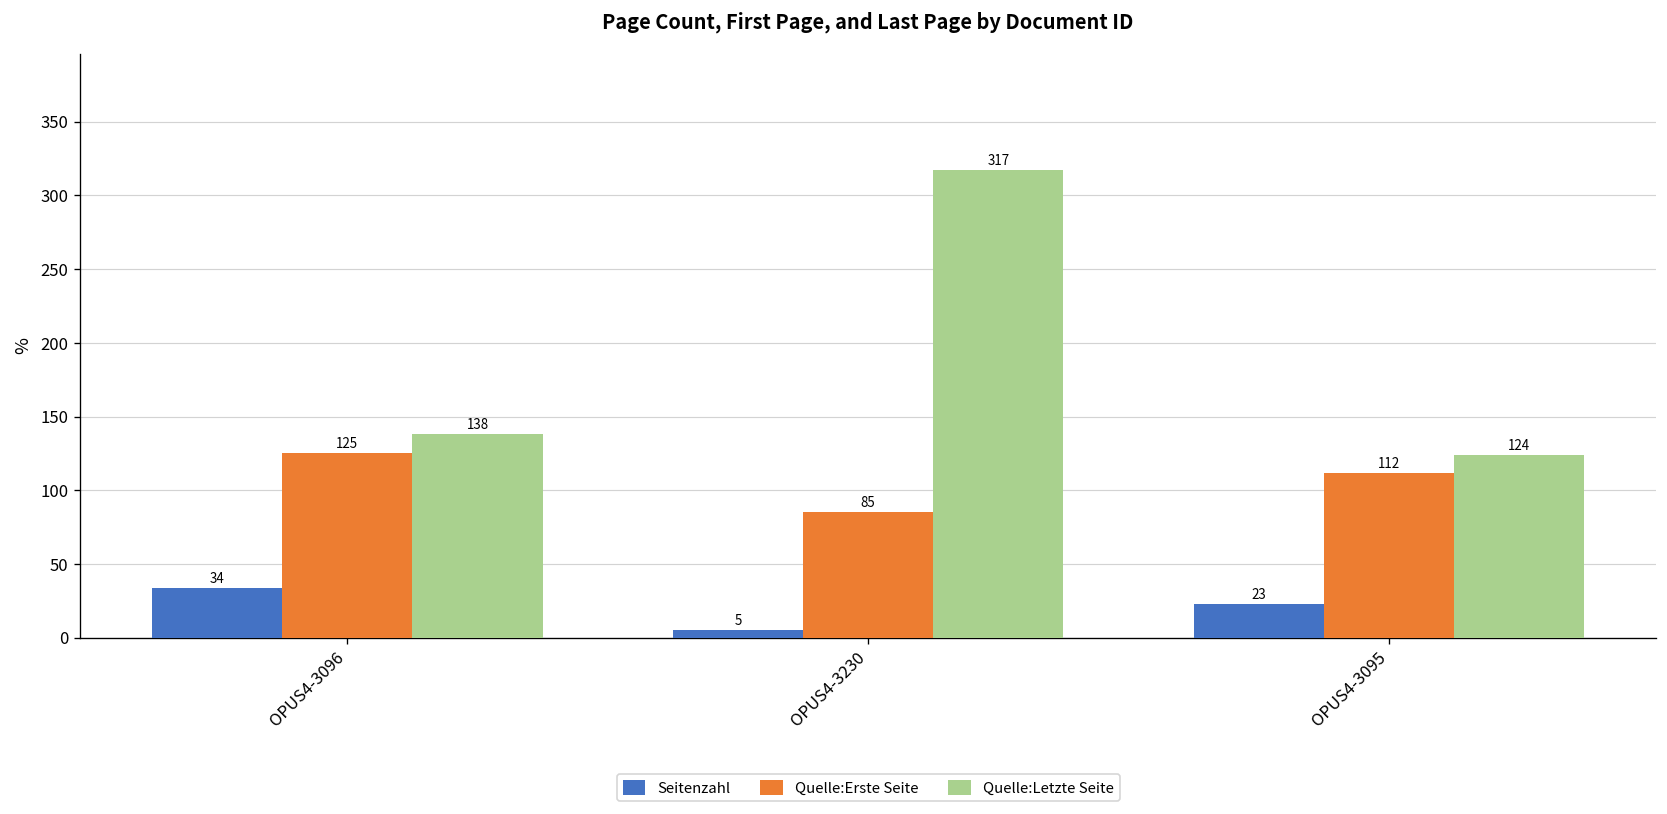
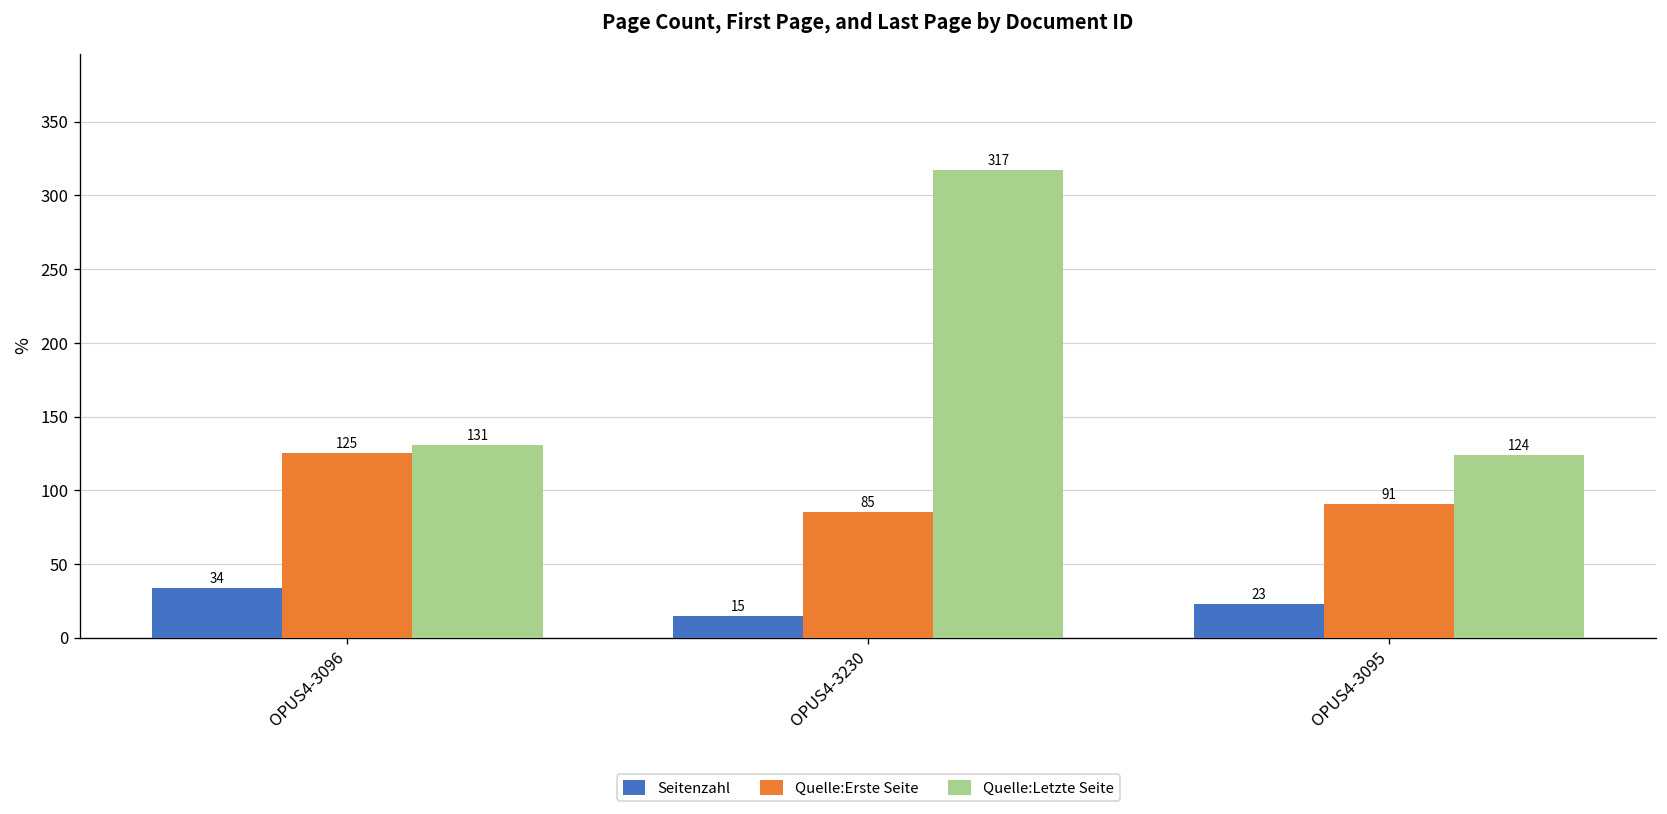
Quelle:Letzte Seite, OPUS4-3096: 138 -> 131
Seitenzahl, OPUS4-3230: 5 -> 15
Quelle:Erste Seite, OPUS4-3095: 112 -> 91
